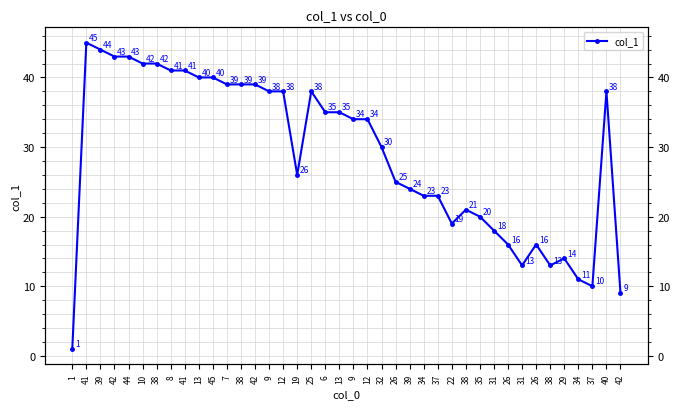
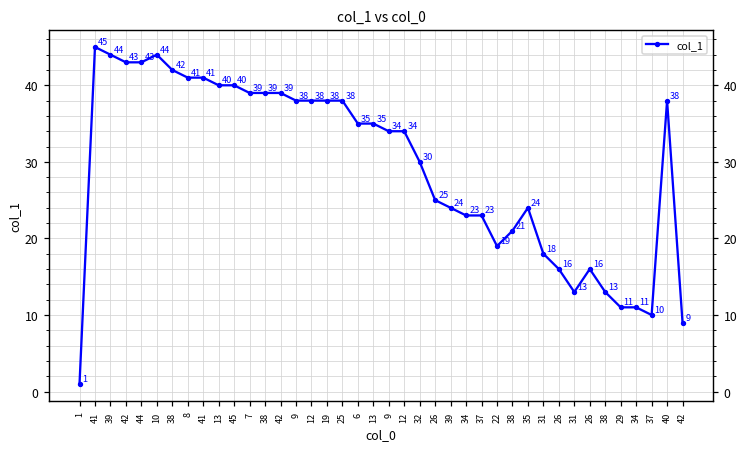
10: 42 -> 44
19: 26 -> 38
35: 20 -> 24
29: 14 -> 11
